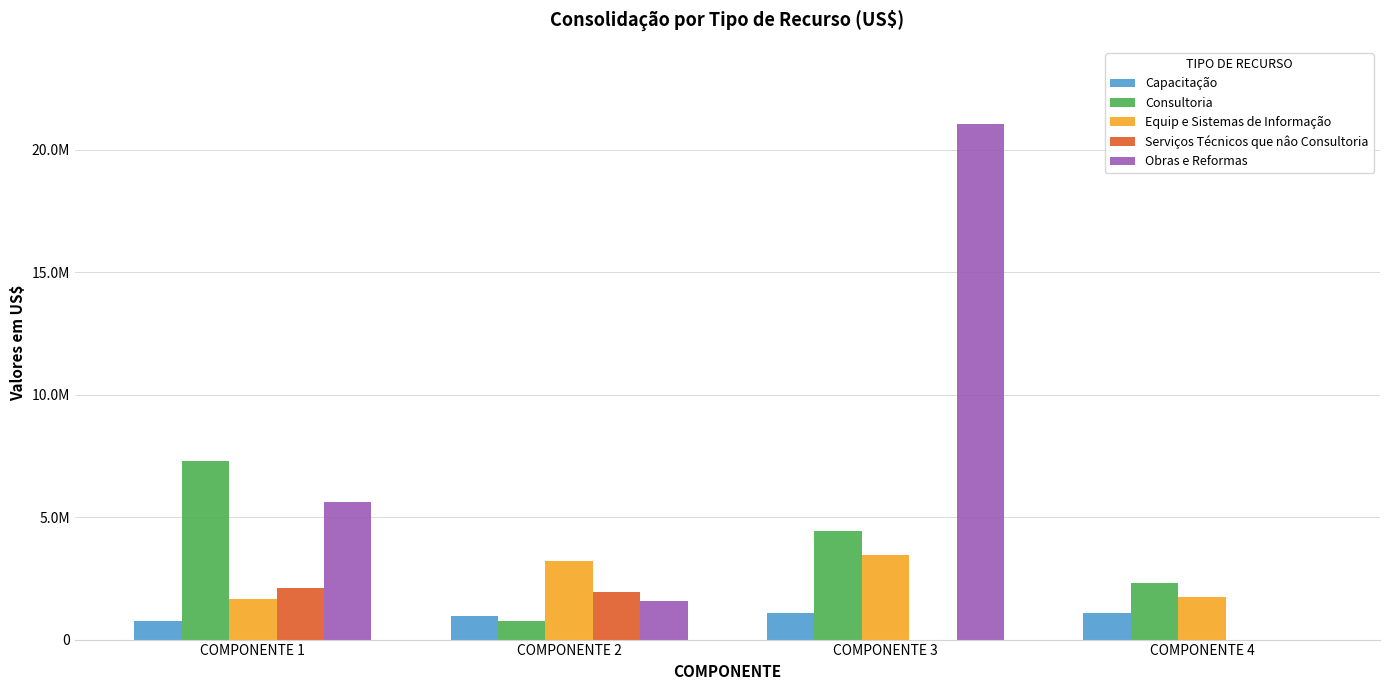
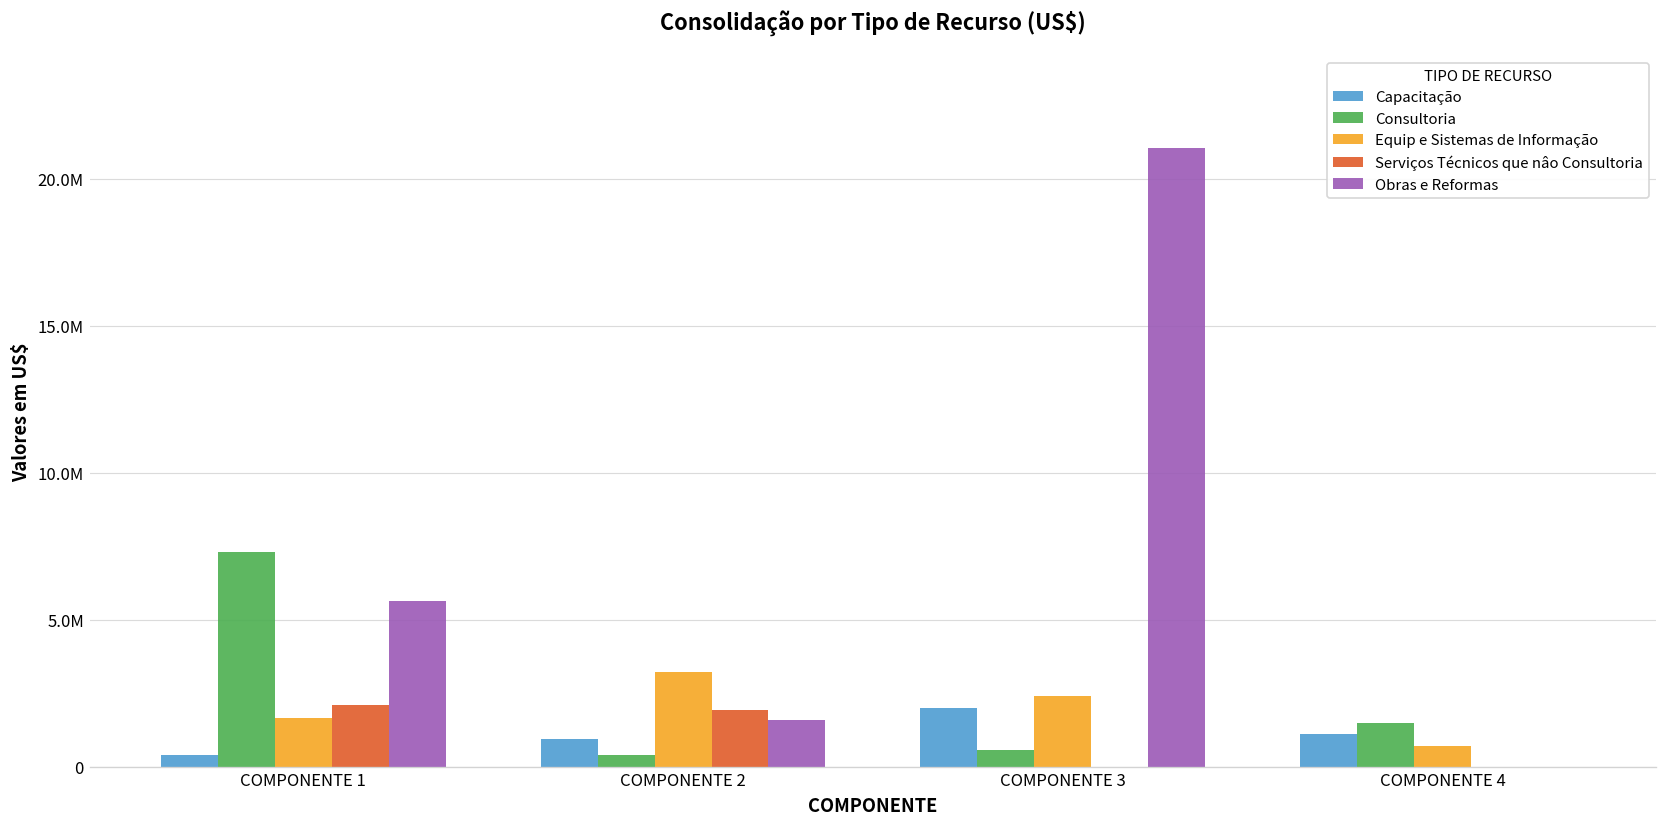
Capacitação, COMPONENTE 1: 800000 -> 400000
Consultoria, COMPONENTE 2: 800000 -> 400000
Capacitação, COMPONENTE 3: 1100000 -> 2000000
Consultoria, COMPONENTE 3: 4400000 -> 600000
Equip e Sistemas de Informação, COMPONENTE 3: 3500000 -> 2400000
Consultoria, COMPONENTE 4: 2300000 -> 1500000
Equip e Sistemas de Informação, COMPONENTE 4: 1700000 -> 700000
